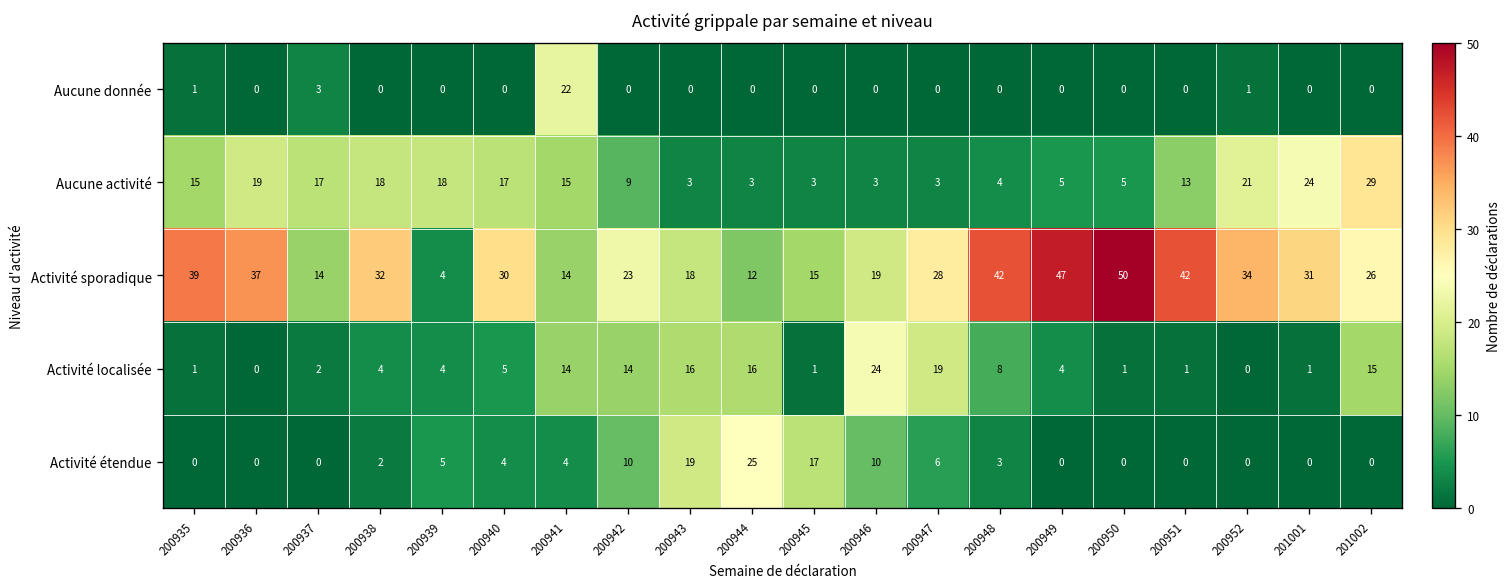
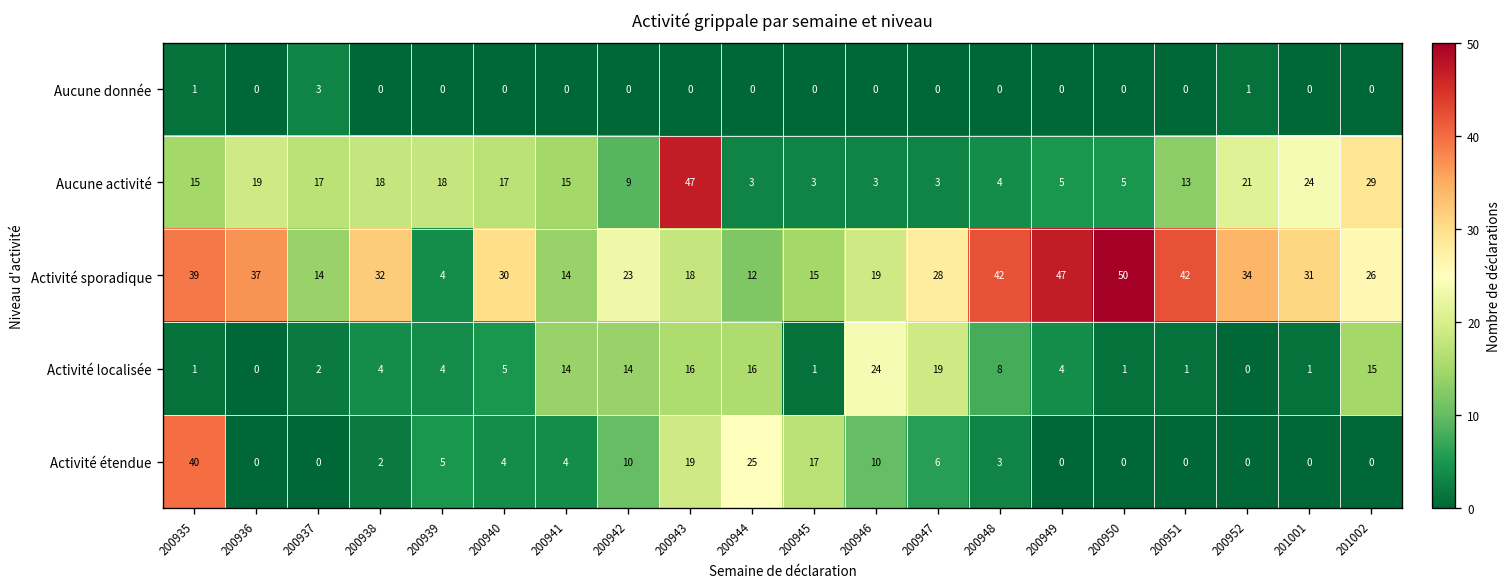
Aucune donnée, 200941: 22 -> 0
Aucune activité, 200943: 3 -> 47
Activité étendue, 200935: 0 -> 40
